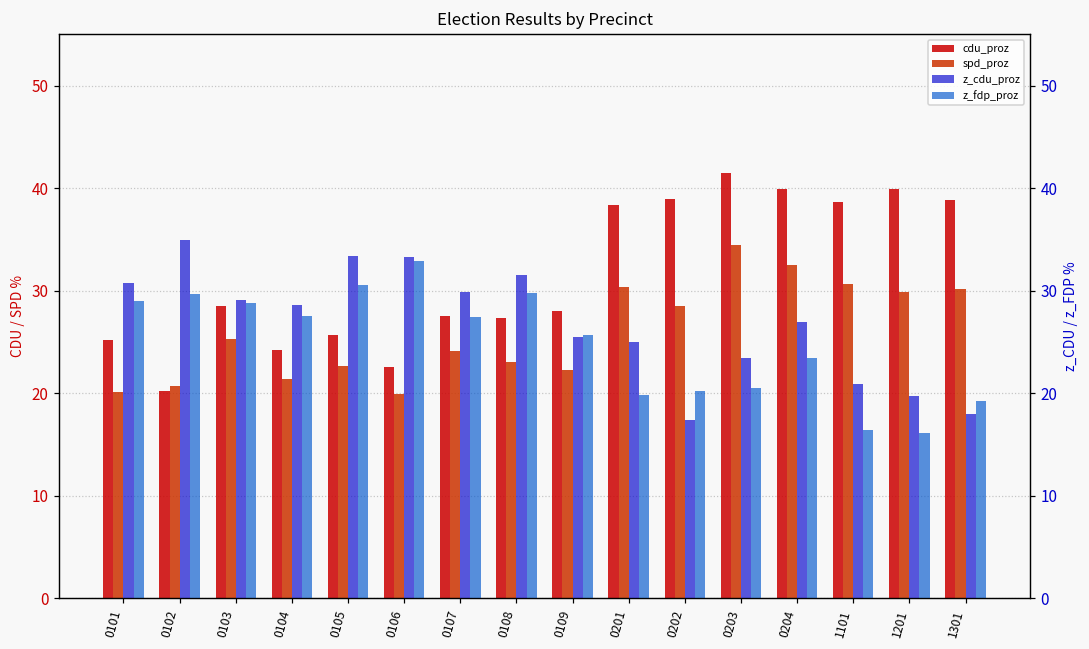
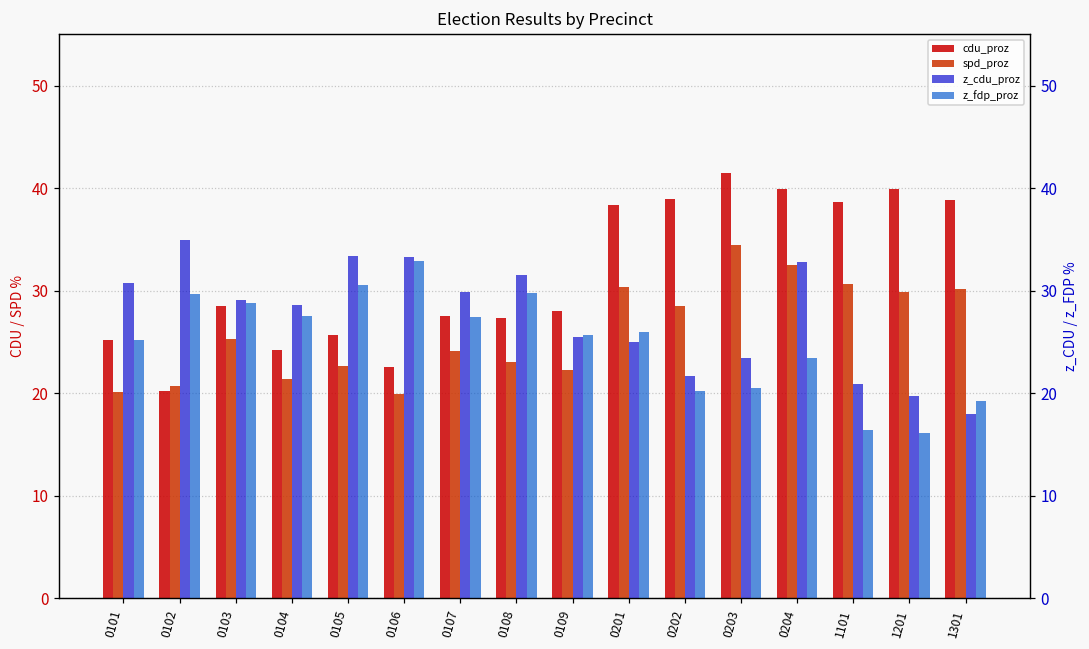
z_fdp_proz, 0101: 29 -> 25
z_fdp_proz, 0201: 20 -> 26
z_cdu_proz, 0202: 17 -> 22
z_cdu_proz, 0204: 27 -> 33
